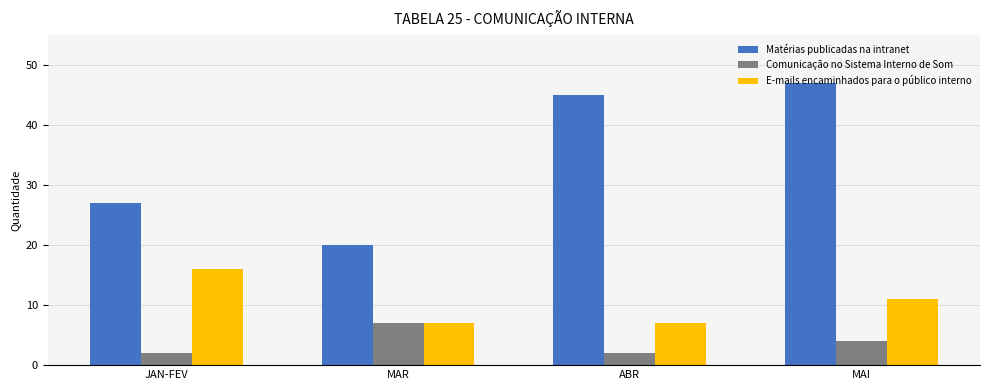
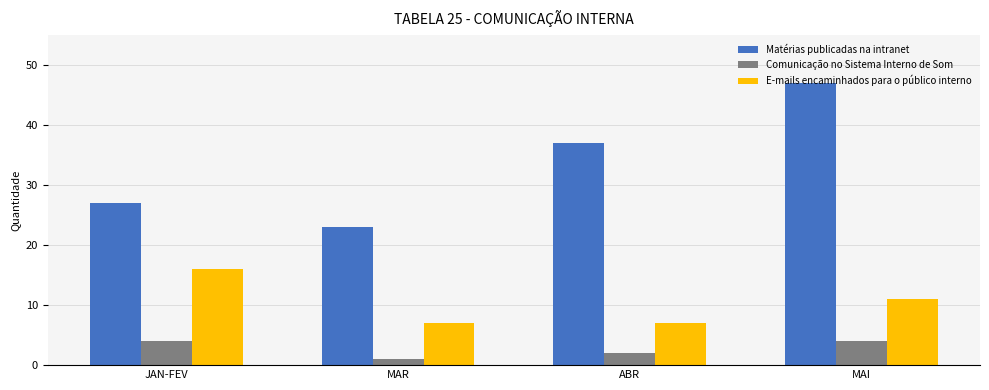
Comunicação no Sistema Interno de Som, JAN-FEV: 2 -> 4
Matérias publicadas na intranet, MAR: 20 -> 23
Comunicação no Sistema Interno de Som, MAR: 7 -> 1
Matérias publicadas na intranet, ABR: 45 -> 37
